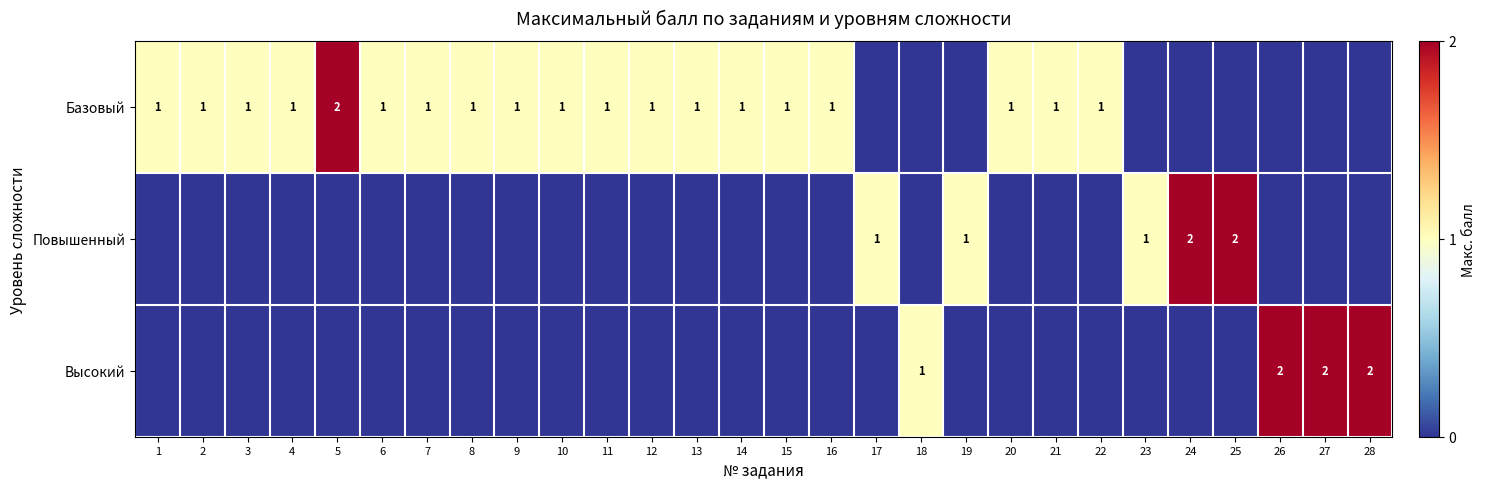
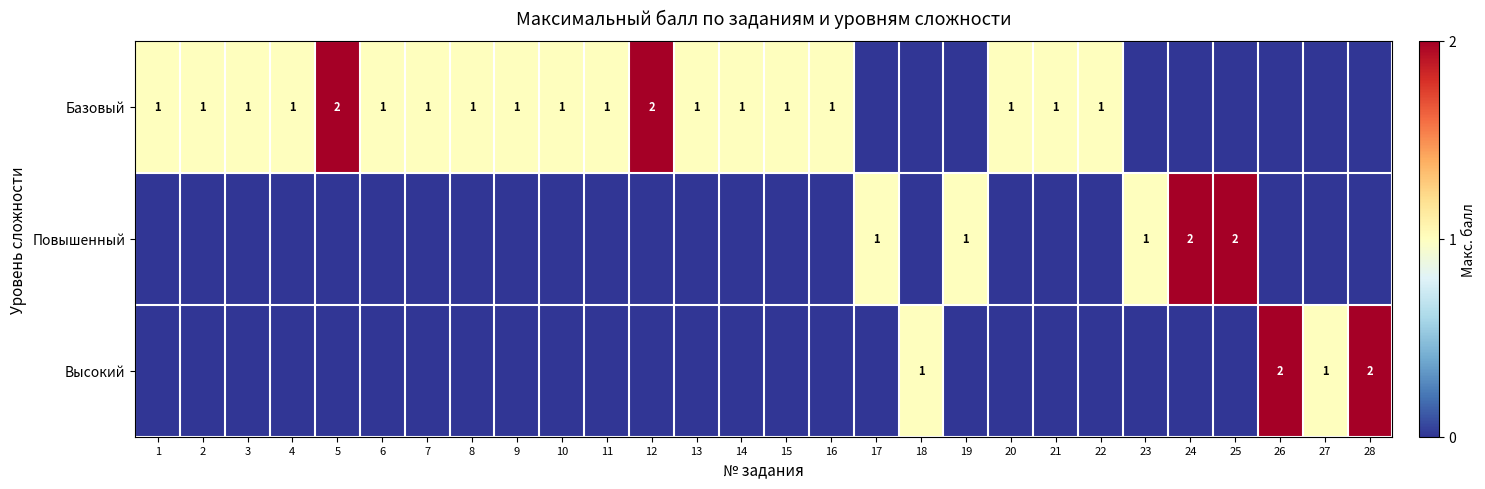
Базовый, 12: 1 -> 2
Высокий, 27: 2 -> 1
